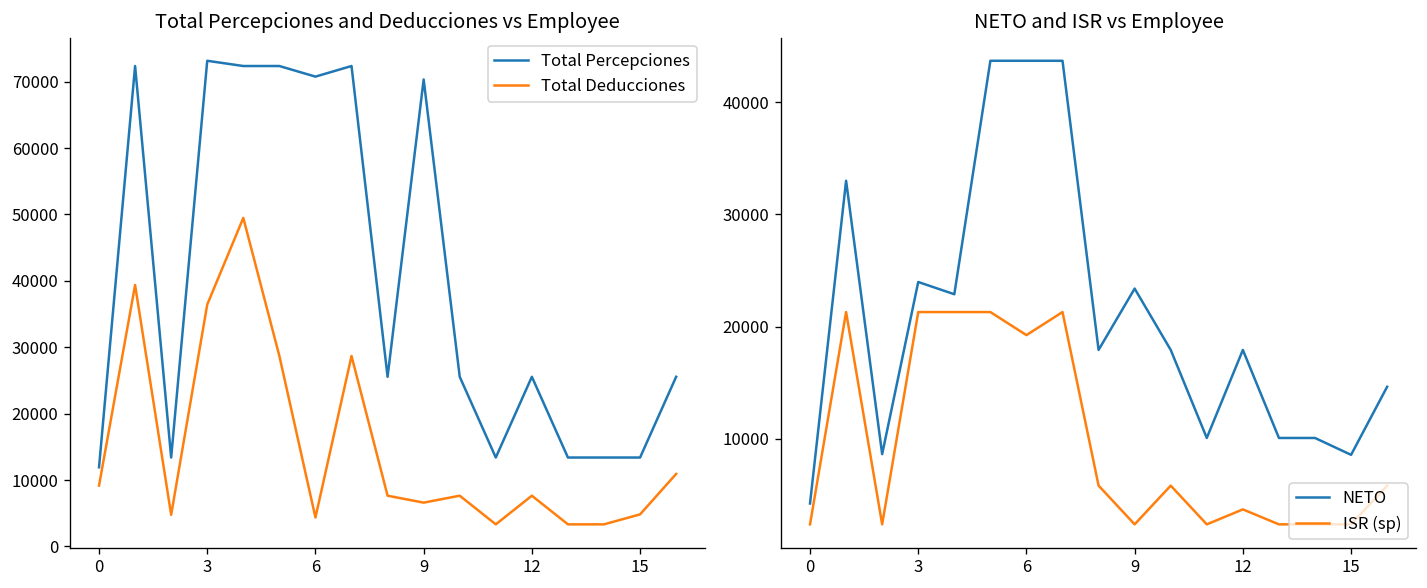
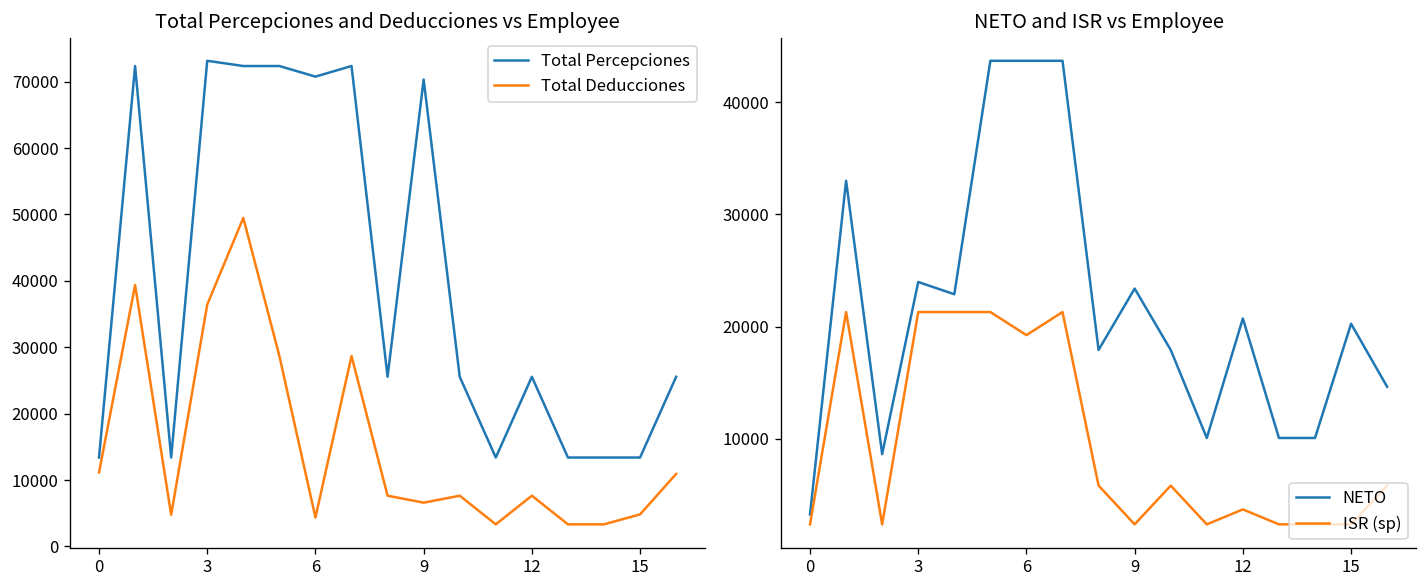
Total Percepciones and Deducciones vs Employee, Total Percepciones, 0: 12000 -> 13000
Total Percepciones and Deducciones vs Employee, Total Deducciones, 0: 9000 -> 11000
NETO and ISR vs Employee, NETO, 0: 4000 -> 3000
NETO and ISR vs Employee, NETO, 12: 18000 -> 21000
NETO and ISR vs Employee, NETO, 15: 9000 -> 20000
